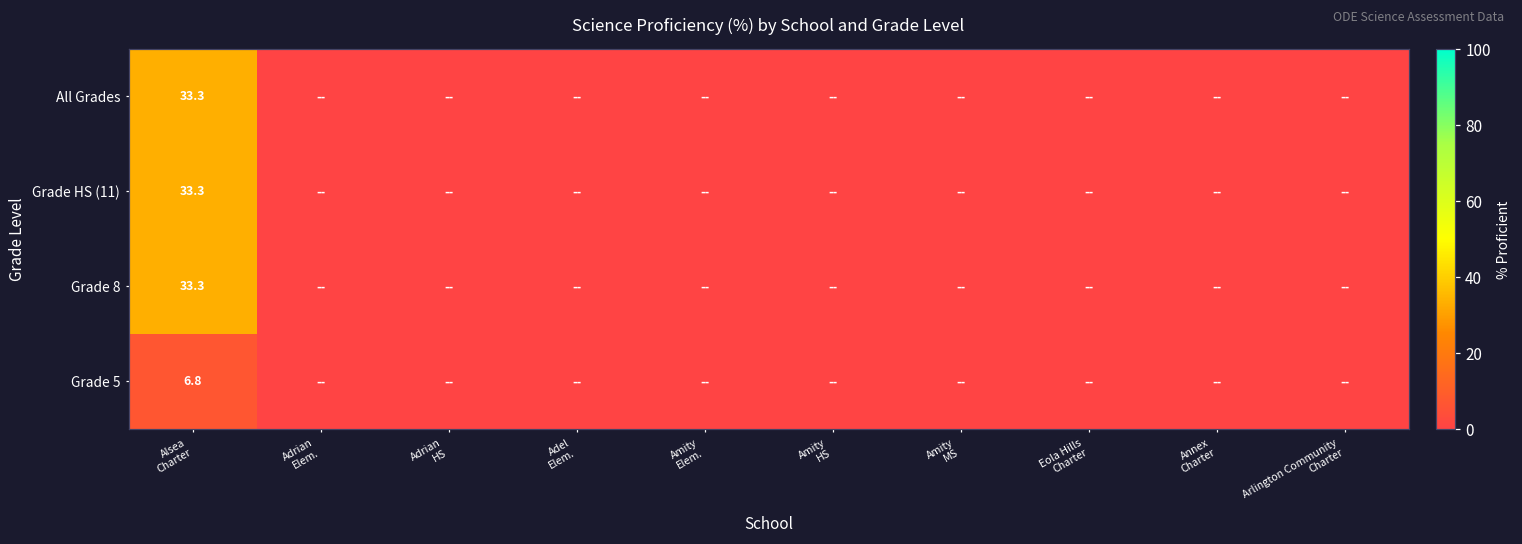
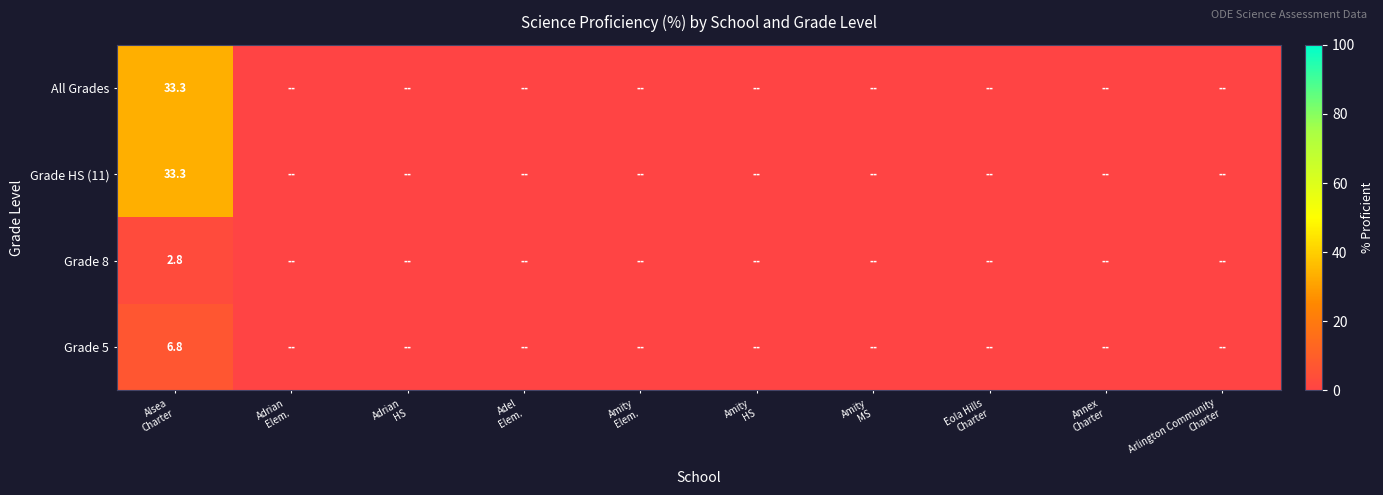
Grade 8, Alsea Charter: 33.3 -> 2.8
